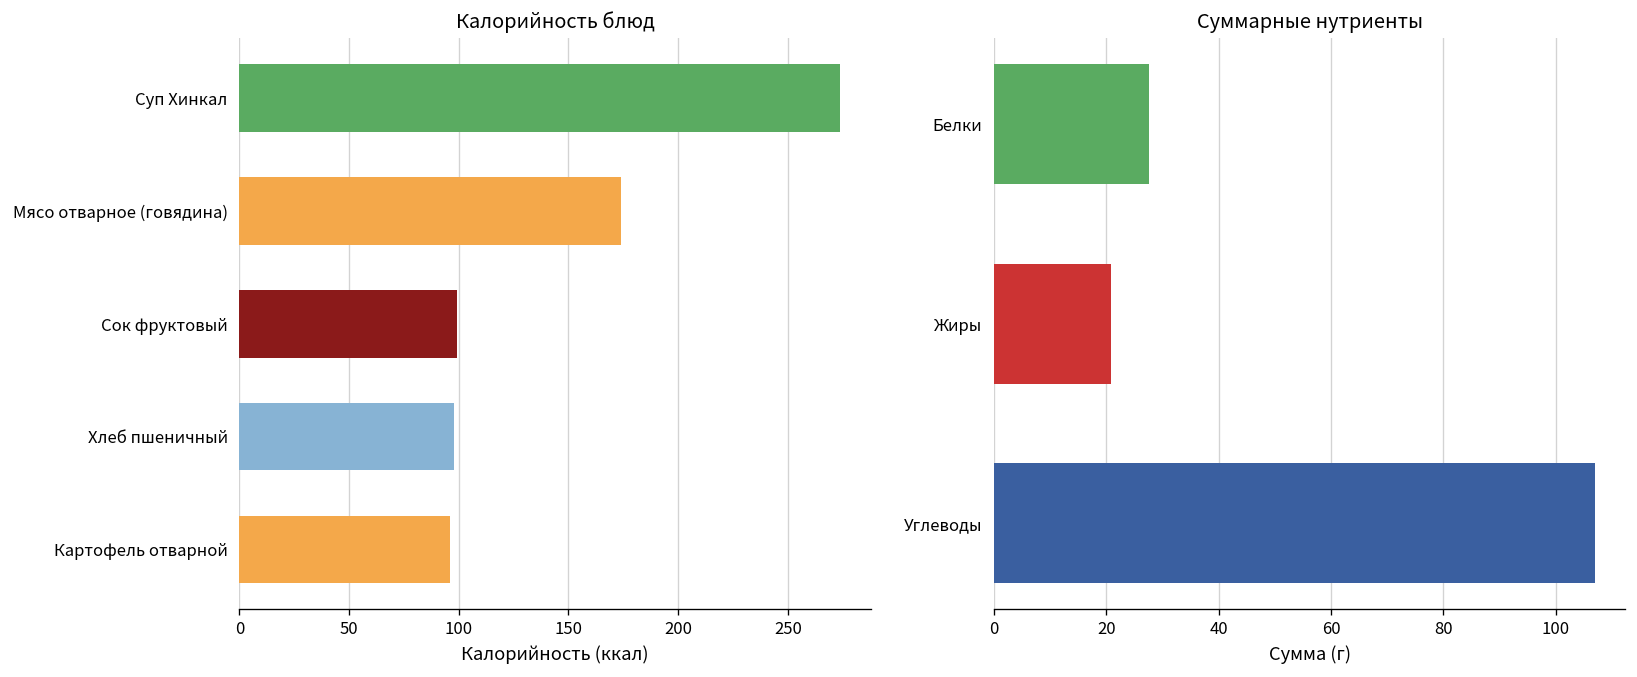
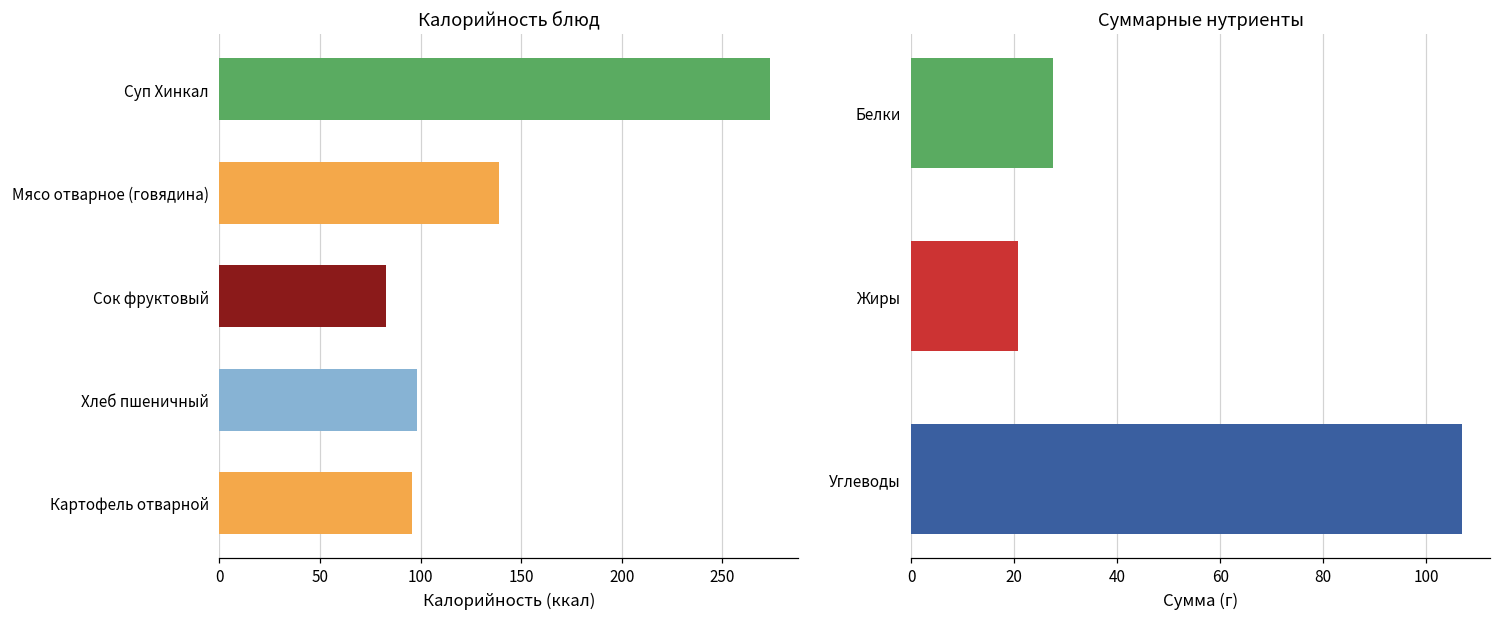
Калорийность блюд, Мясо отварное (говядина): 174 -> 139
Калорийность блюд, Сок фруктовый: 99 -> 83
